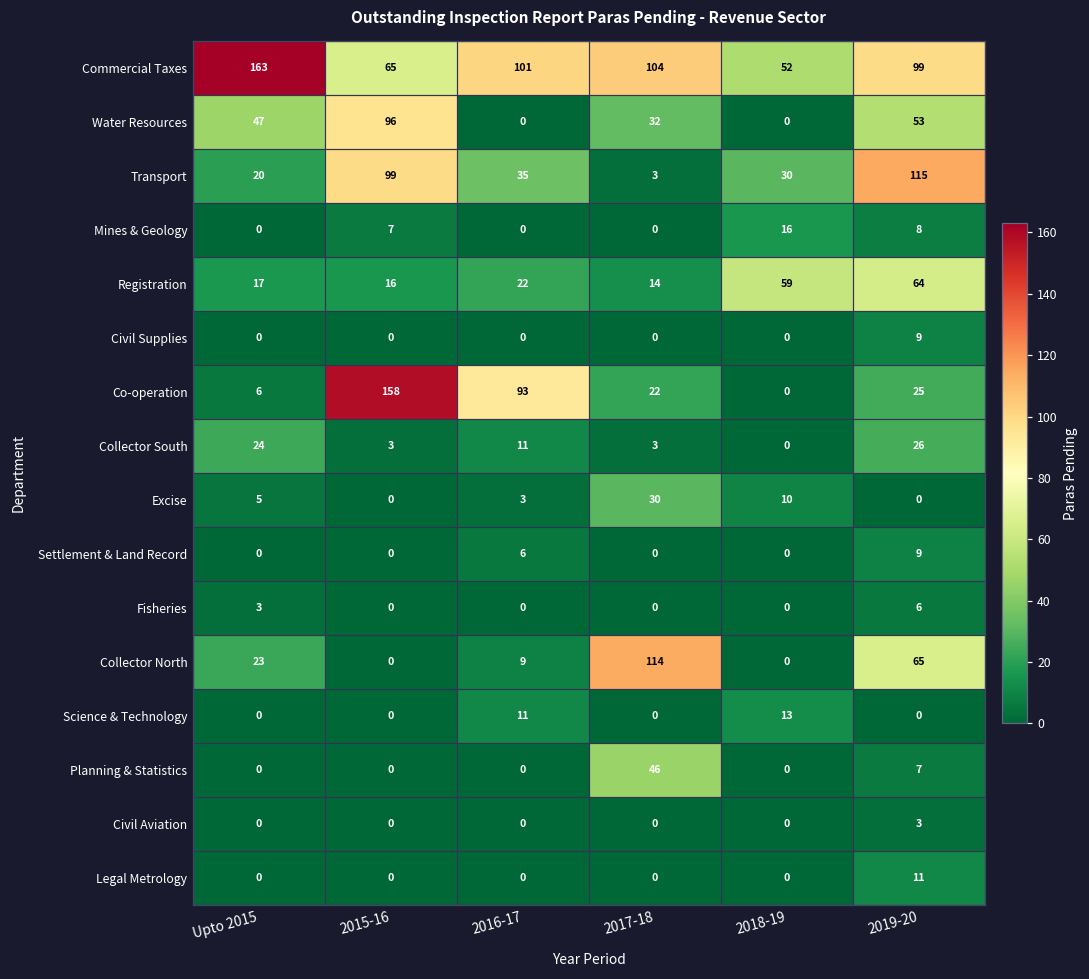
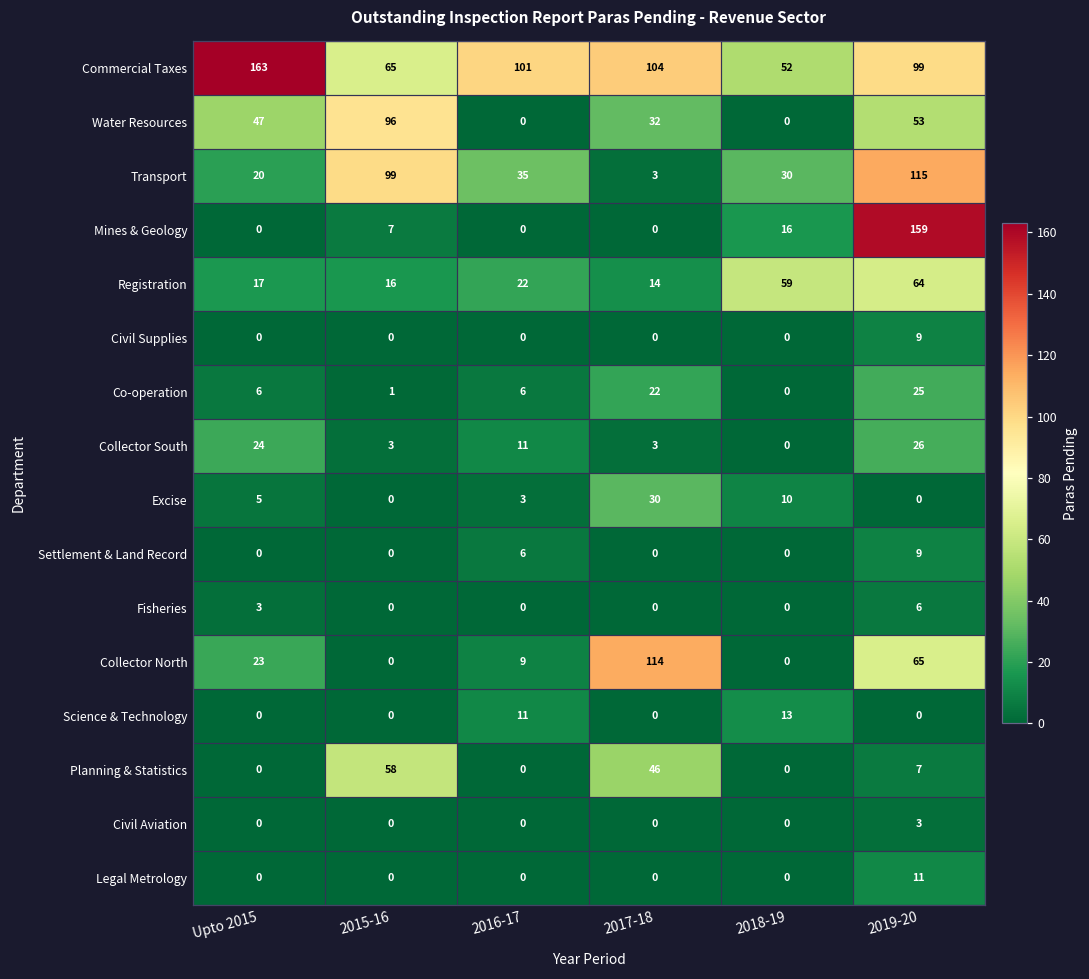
Mines & Geology, 2019-20: 8 -> 159
Co-operation, 2015-16: 158 -> 1
Co-operation, 2016-17: 93 -> 6
Planning & Statistics, 2015-16: 0 -> 58
